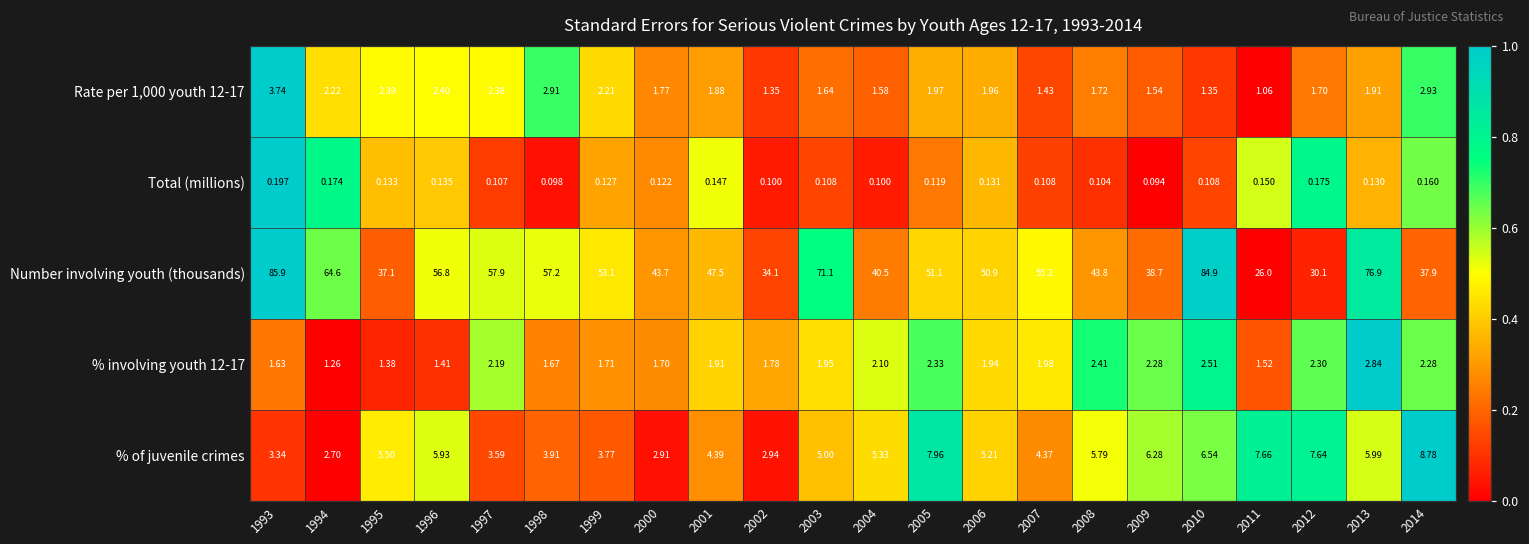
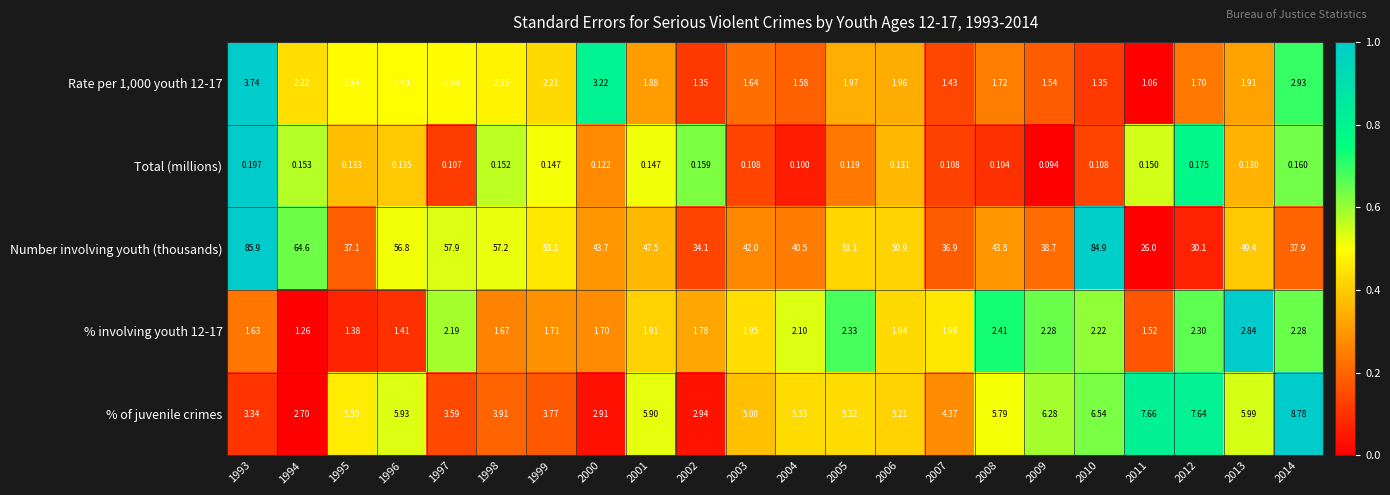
Rate per 1,000 youth 12-17, 1998: 2.91 -> 2.35
Rate per 1,000 youth 12-17, 2000: 1.77 -> 3.22
Total (millions), 1994: 0.174 -> 0.153
Total (millions), 1998: 0.098 -> 0.152
Total (millions), 1999: 0.127 -> 0.147
Total (millions), 2002: 0.100 -> 0.159
Number involving youth (thousands), 2003: 71.1 -> 42.0
Number involving youth (thousands), 2007: 55.2 -> 36.9
Number involving youth (thousands), 2013: 76.9 -> 49.4
% involving youth 12-17, 2010: 2.51 -> 2.22
% of juvenile crimes, 2001: 4.39 -> 5.90
% of juvenile crimes, 2005: 7.96 -> 5.32
